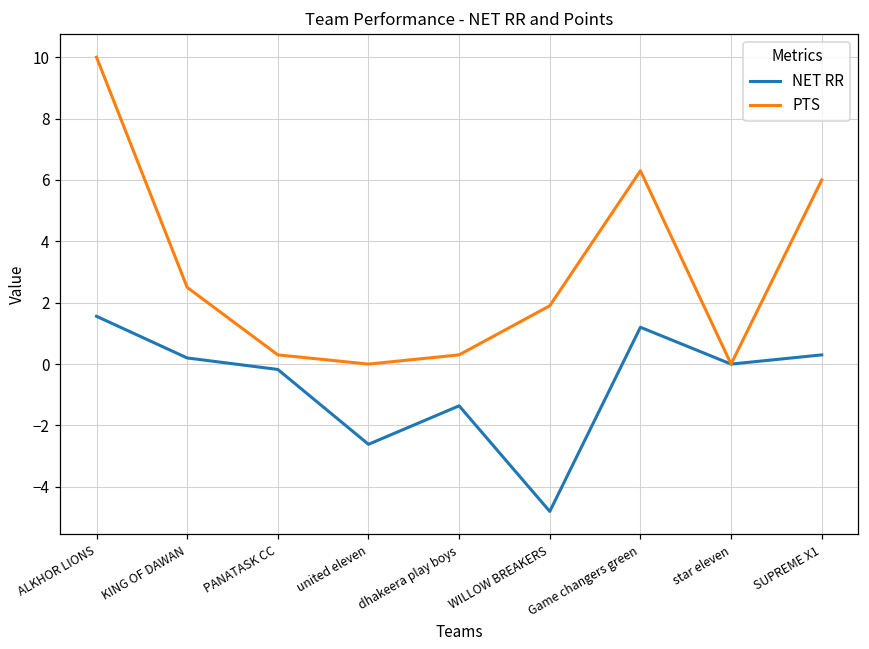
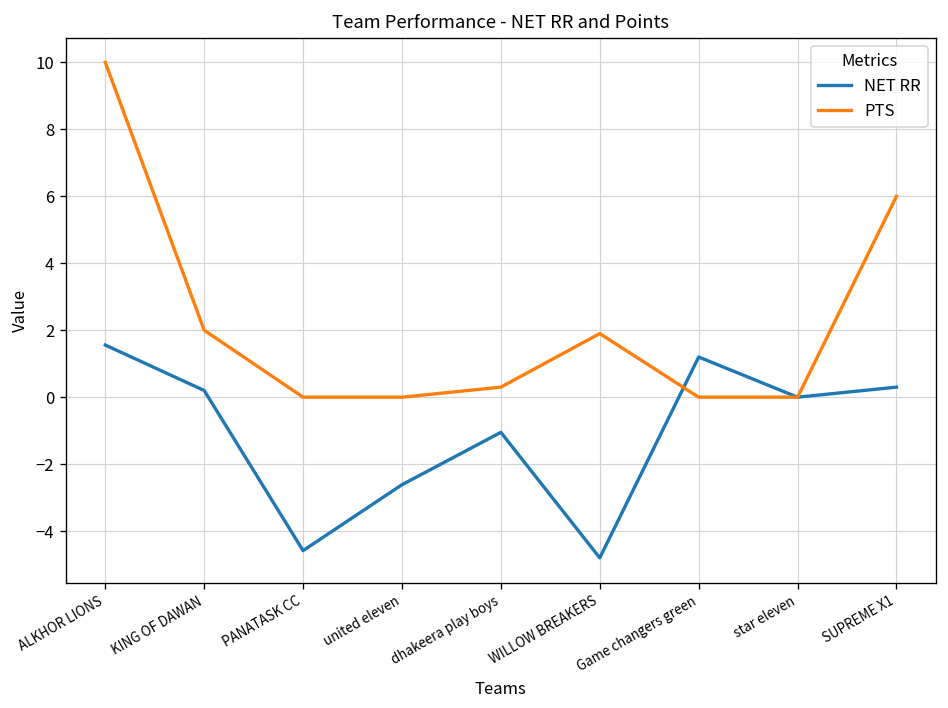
PTS, KING OF DAWAN: 2.5 -> 2.0
NET RR, PANATASK CC: -0.2 -> -4.6
PTS, PANATASK CC: 0.3 -> 0.0
NET RR, dhakeera play boys: -1.4 -> -1.1
PTS, Game changers green: 6.3 -> 0.0
